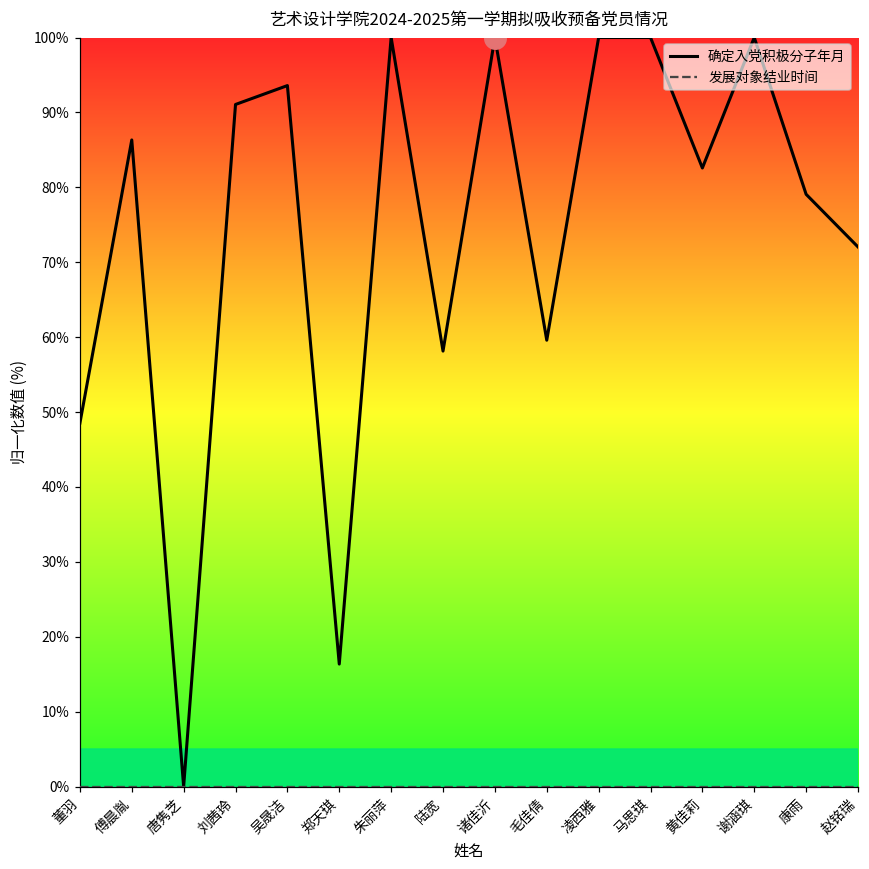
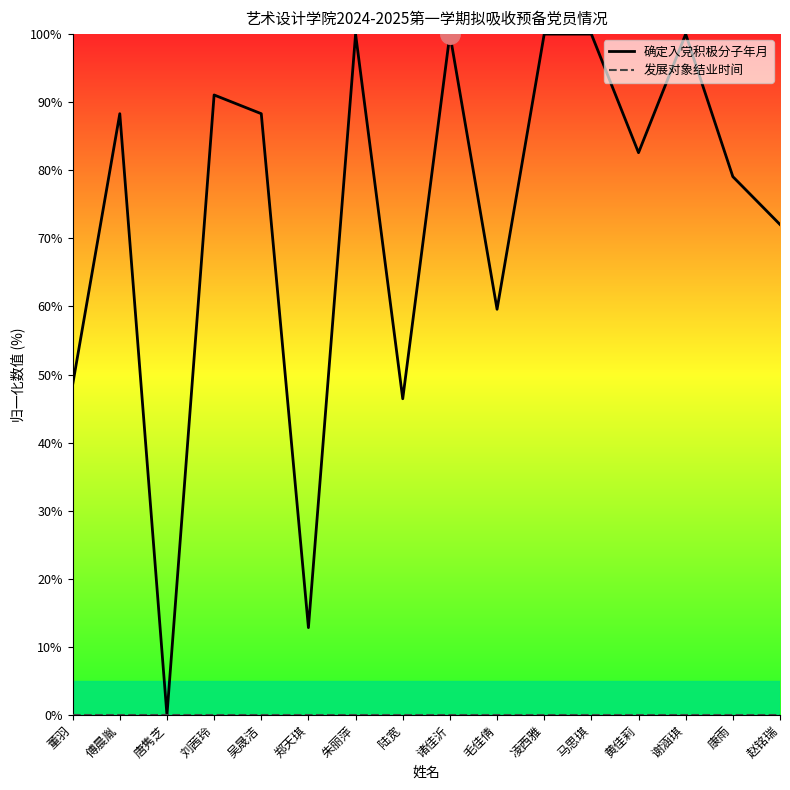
确定入党积极分子年月, 傅晨胤: 86% -> 88%
确定入党积极分子年月, 吴晟洁: 94% -> 88%
确定入党积极分子年月, 郑天琪: 16% -> 13%
确定入党积极分子年月, 陆宽: 58% -> 46%
